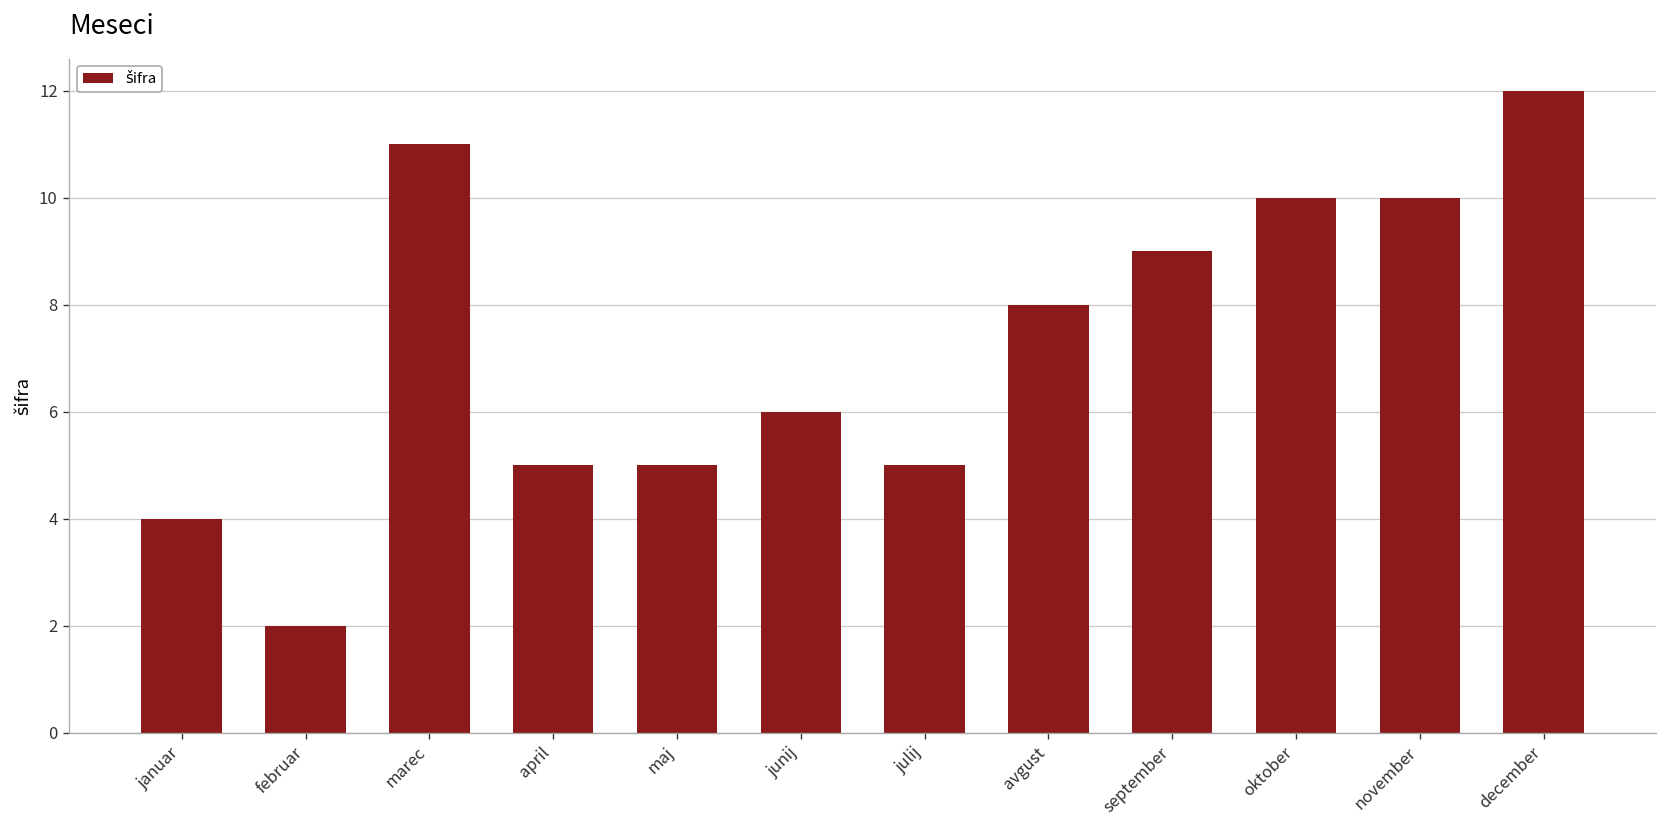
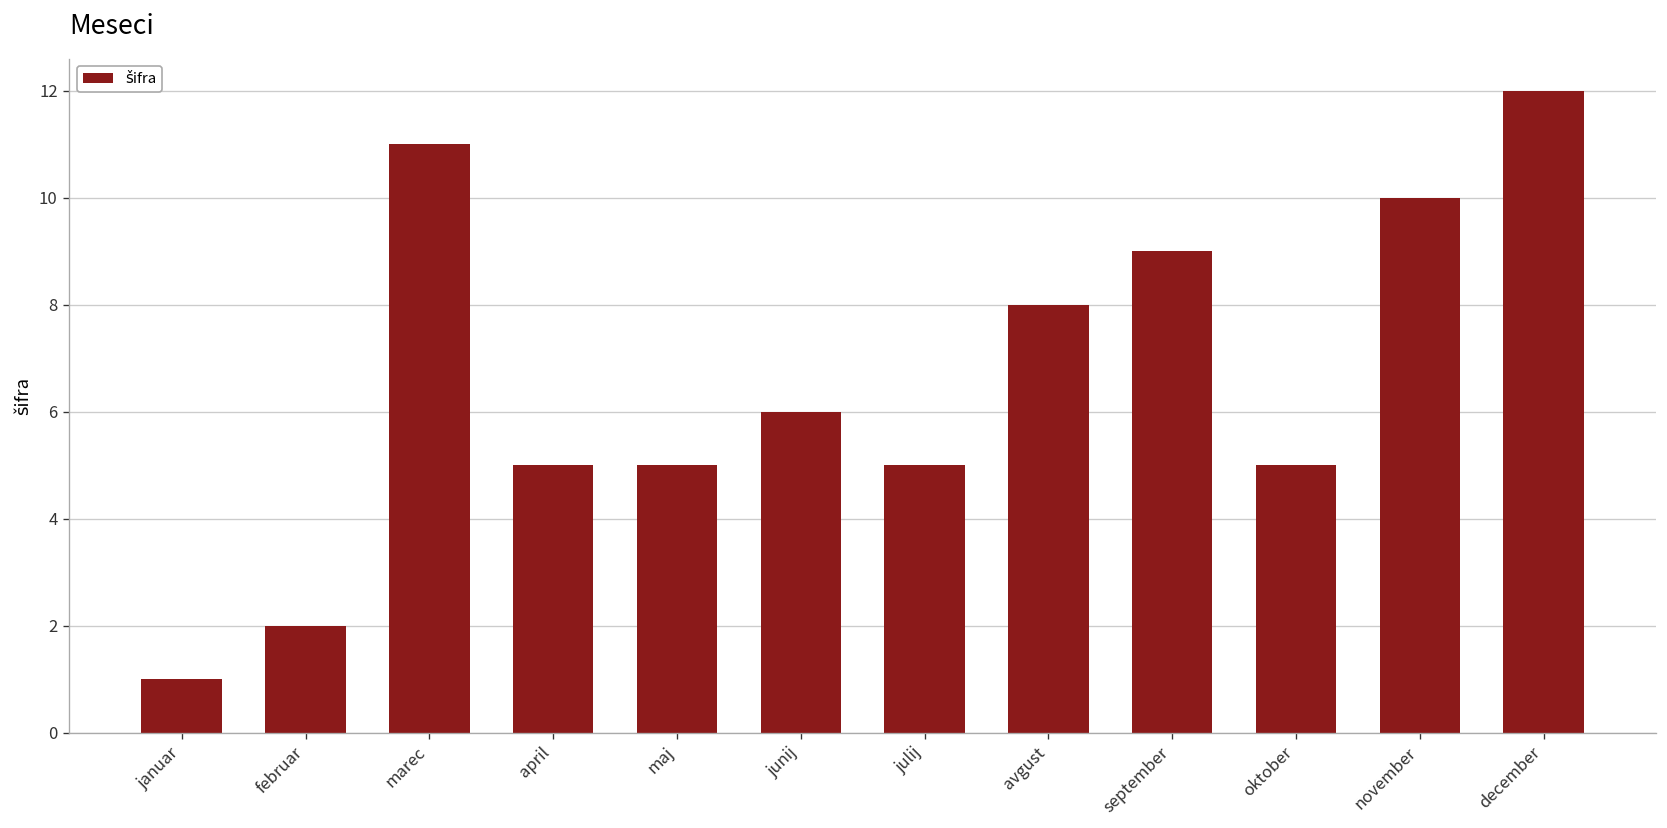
januar: 4 -> 1
oktober: 10 -> 5
